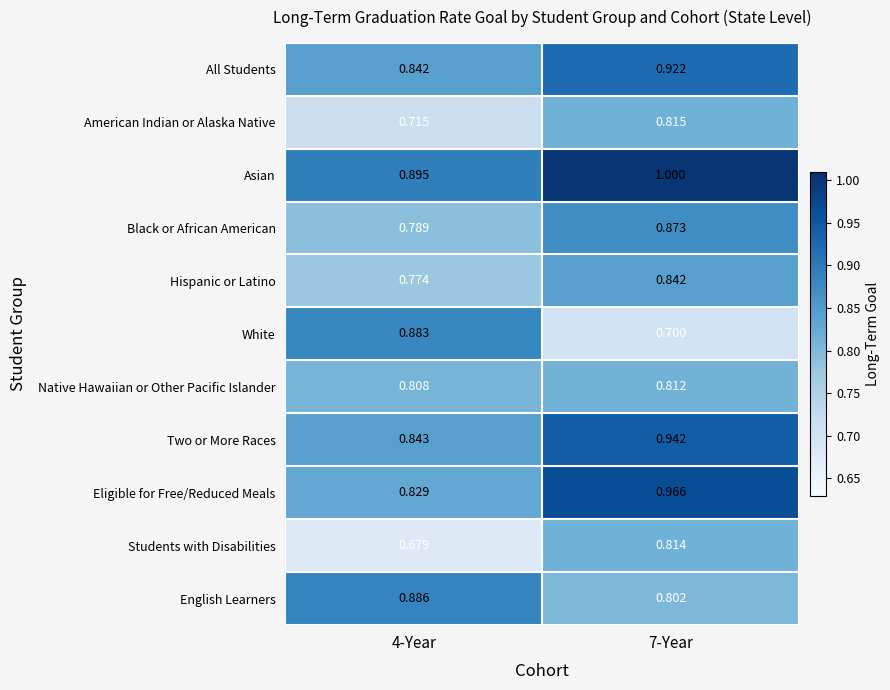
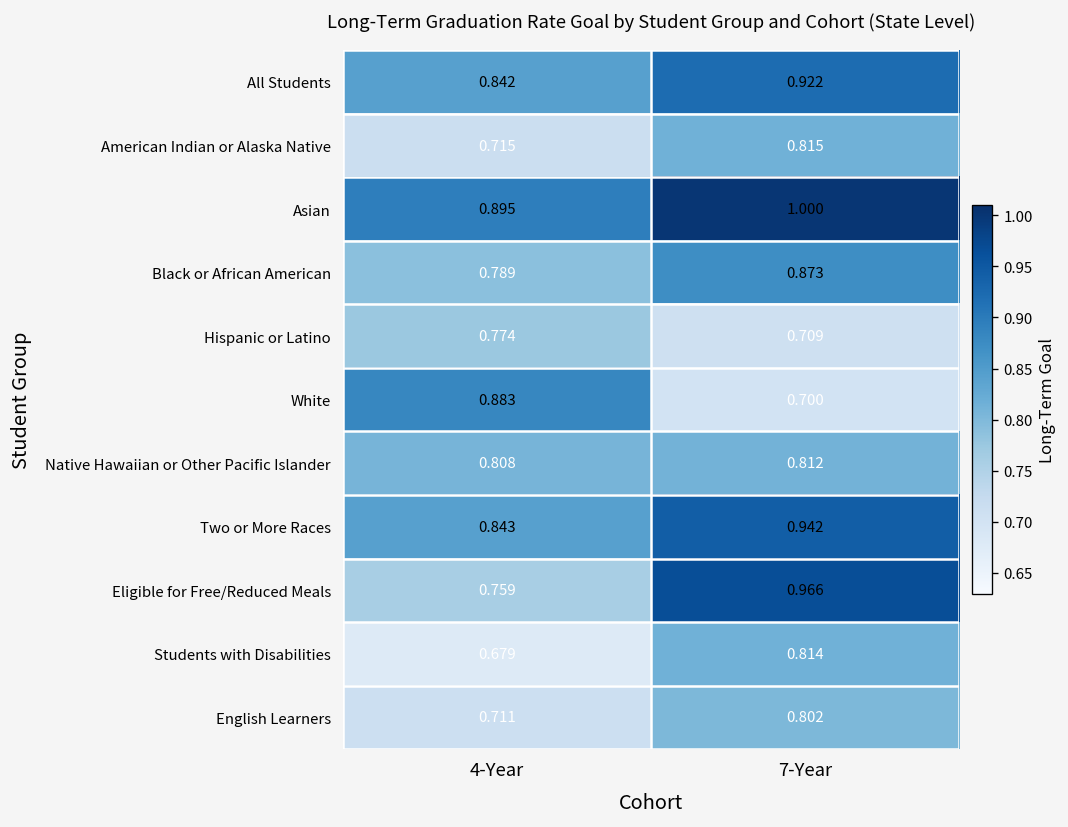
Hispanic or Latino, 7-Year: 0.842 -> 0.709
Eligible for Free/Reduced Meals, 4-Year: 0.829 -> 0.759
English Learners, 4-Year: 0.886 -> 0.711
